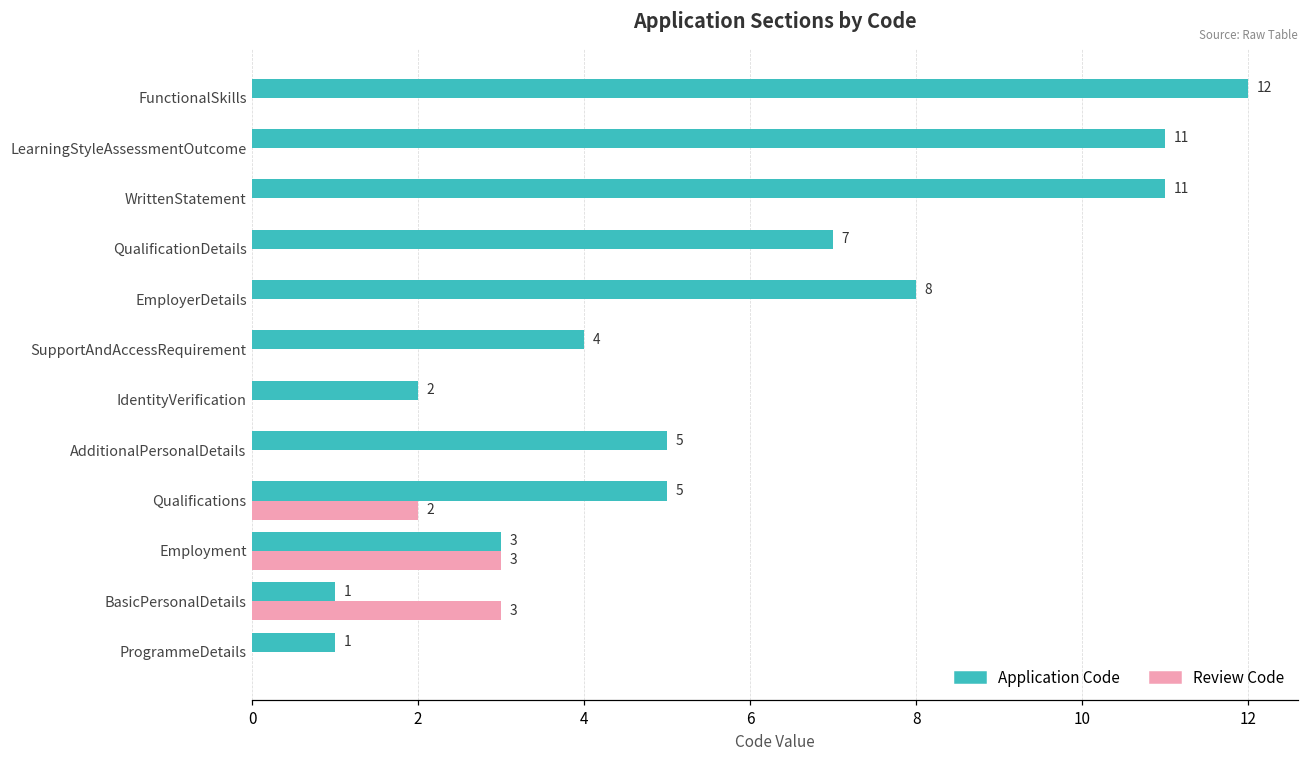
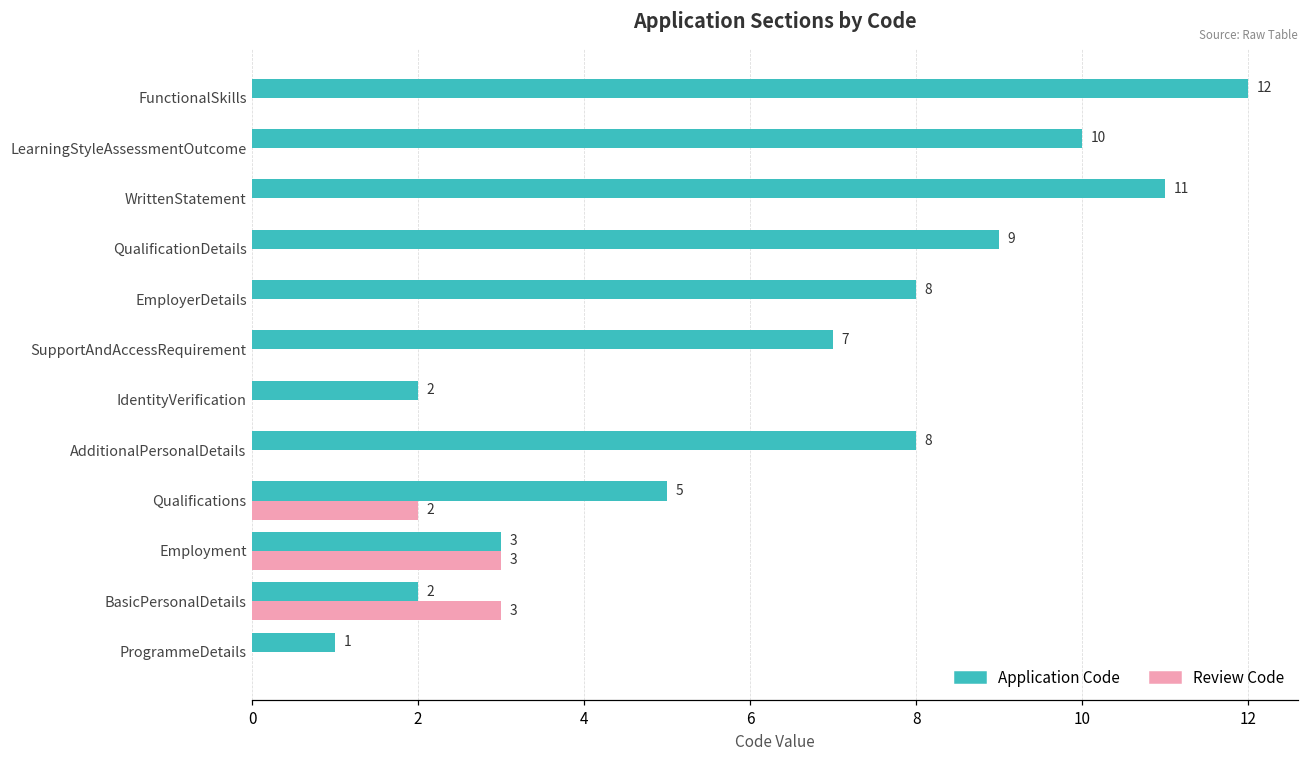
Application Code, LearningStyleAssessmentOutcome: 11 -> 10
Application Code, QualificationDetails: 7 -> 9
Application Code, SupportAndAccessRequirement: 4 -> 7
Application Code, AdditionalPersonalDetails: 5 -> 8
Application Code, BasicPersonalDetails: 1 -> 2
